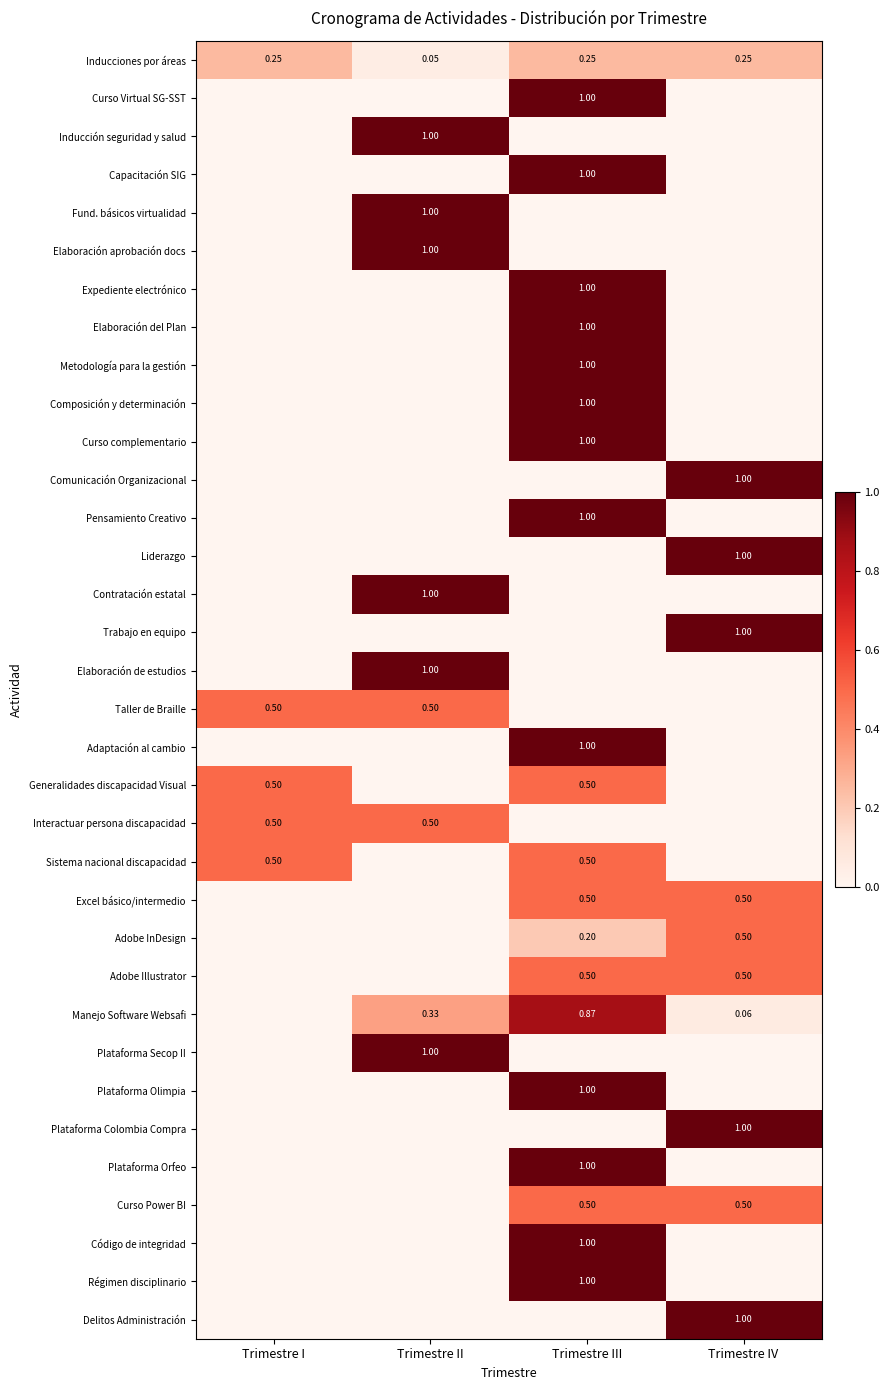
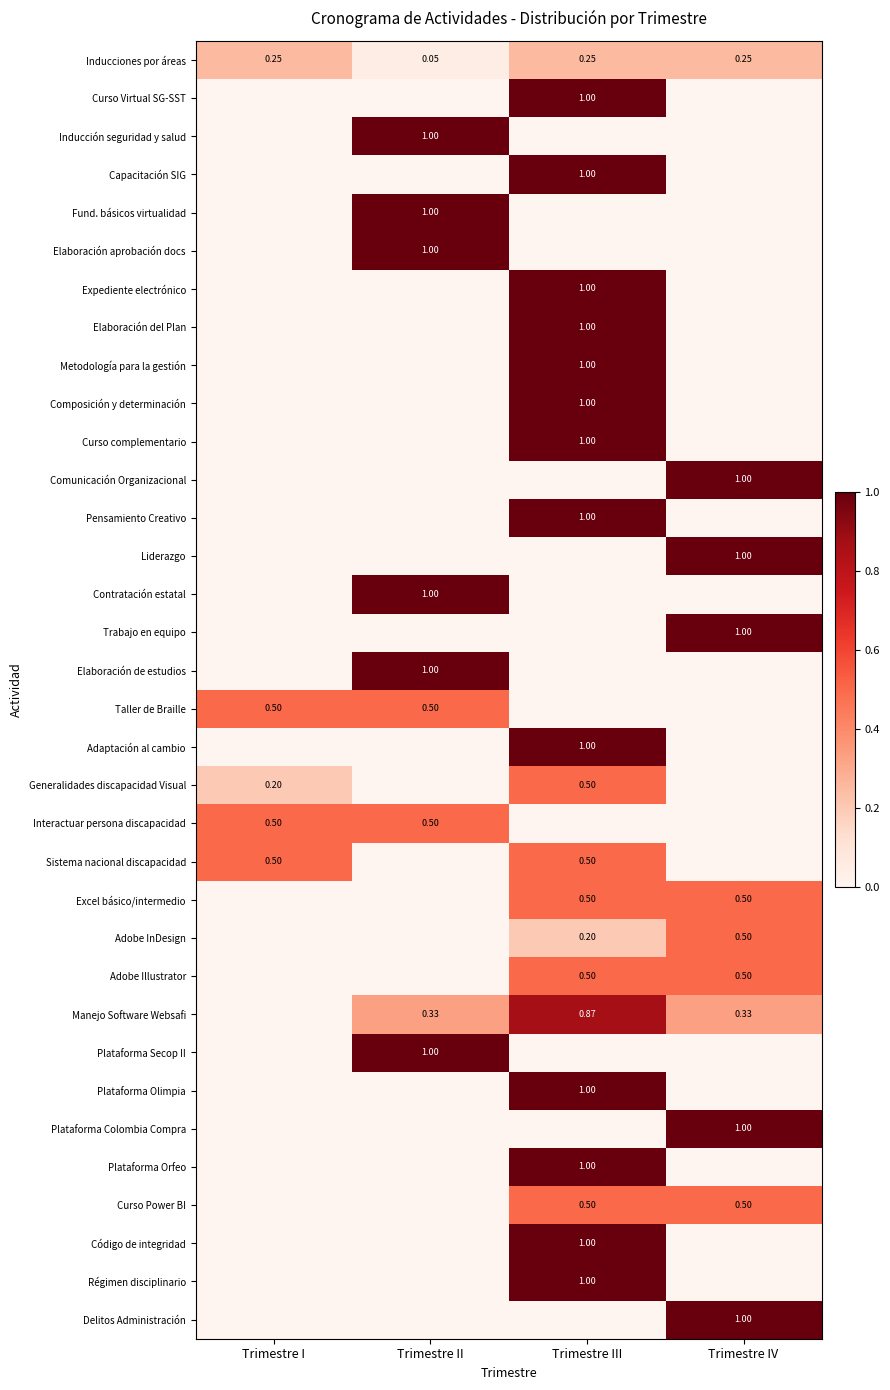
Generalidades discapacidad Visual, Trimestre I: 0.50 -> 0.20
Manejo Software Websafi, Trimestre IV: 0.06 -> 0.33
